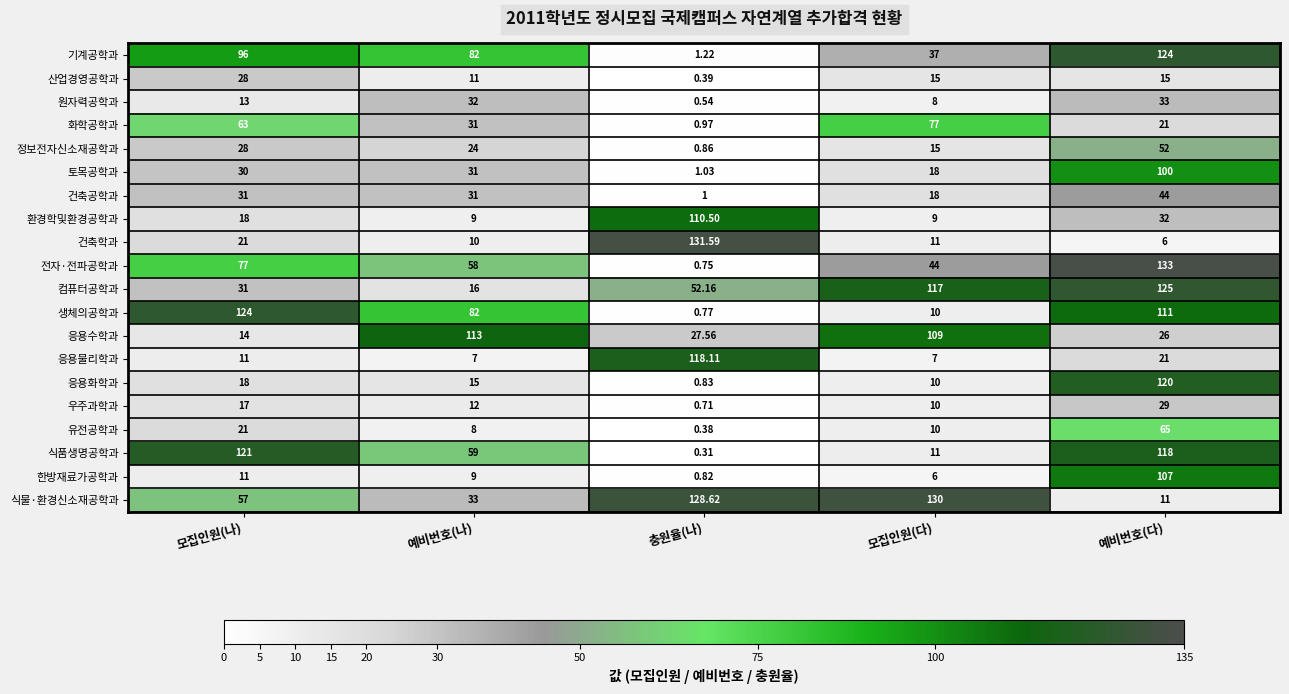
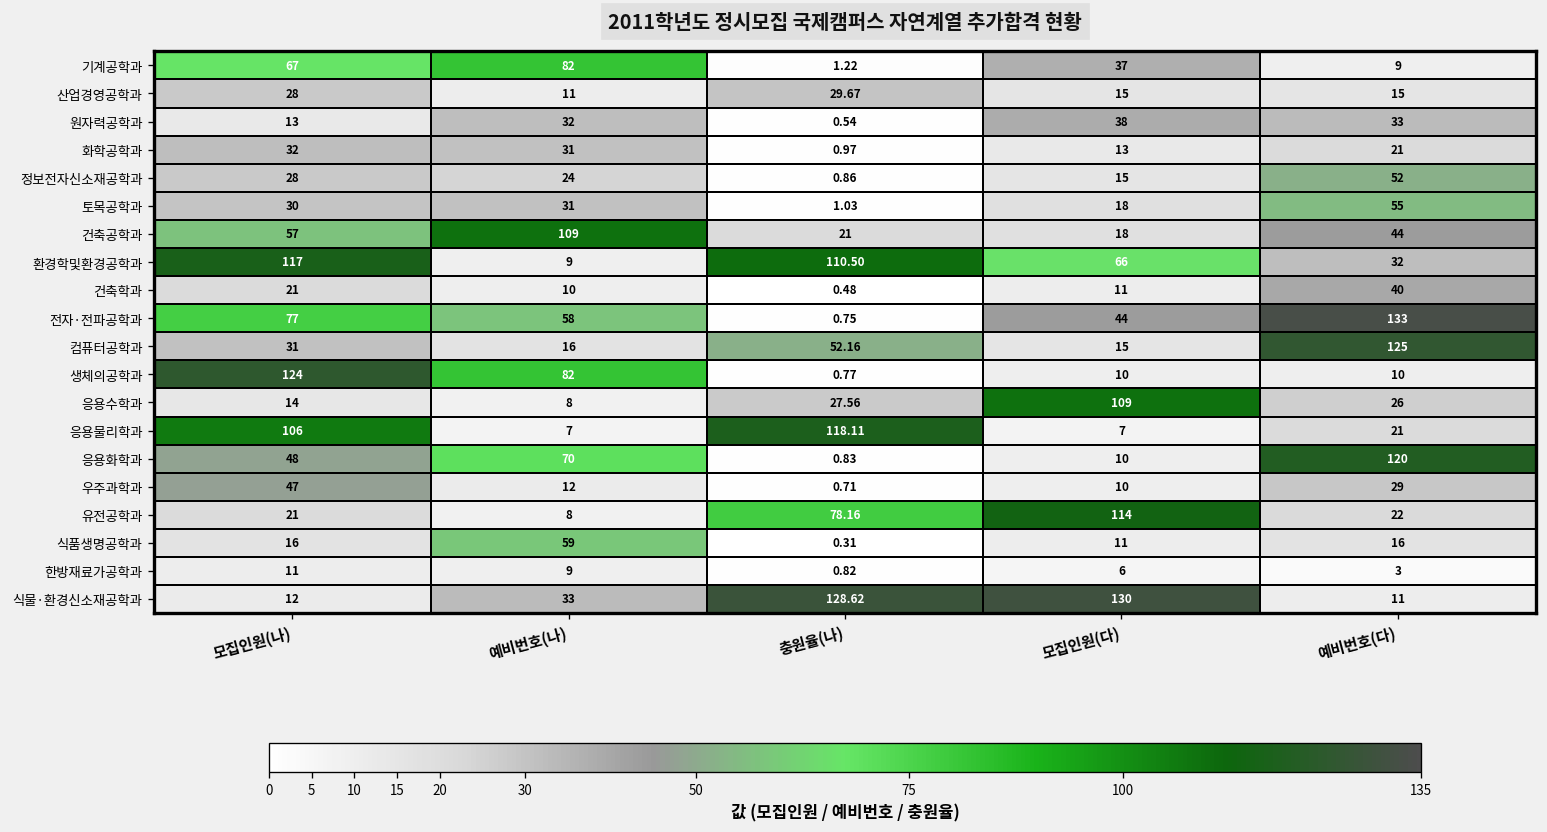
기계공학과, 모집인원(나): 96 -> 67
기계공학과, 예비번호(다): 124 -> 9
산업경영공학과, 충원율(나): 0.39 -> 29.67
원자력공학과, 모집인원(다): 8 -> 38
화학공학과, 모집인원(나): 63 -> 32
화학공학과, 모집인원(다): 77 -> 13
토목공학과, 예비번호(다): 100 -> 55
건축공학과, 모집인원(나): 31 -> 57
건축공학과, 예비번호(나): 31 -> 109
건축공학과, 충원율(나): 1 -> 21
환경학및환경공학과, 모집인원(나): 18 -> 117
환경학및환경공학과, 모집인원(다): 9 -> 66
건축학과, 충원율(나): 131.59 -> 0.48
건축학과, 예비번호(다): 6 -> 40
컴퓨터공학과, 모집인원(다): 117 -> 15
생체의공학과, 예비번호(다): 111 -> 10
응용수학과, 예비번호(나): 113 -> 8
응용물리학과, 모집인원(나): 11 -> 106
응용화학과, 모집인원(나): 18 -> 48
응용화학과, 예비번호(나): 15 -> 70
우주과학과, 모집인원(나): 17 -> 47
유전공학과, 충원율(나): 0.38 -> 78.16
유전공학과, 모집인원(다): 10 -> 114
유전공학과, 예비번호(다): 65 -> 22
식품생명공학과, 모집인원(나): 121 -> 16
식품생명공학과, 예비번호(다): 118 -> 16
한방재료가공학과, 예비번호(다): 107 -> 3
식물·환경신소재공학과, 모집인원(나): 57 -> 12
